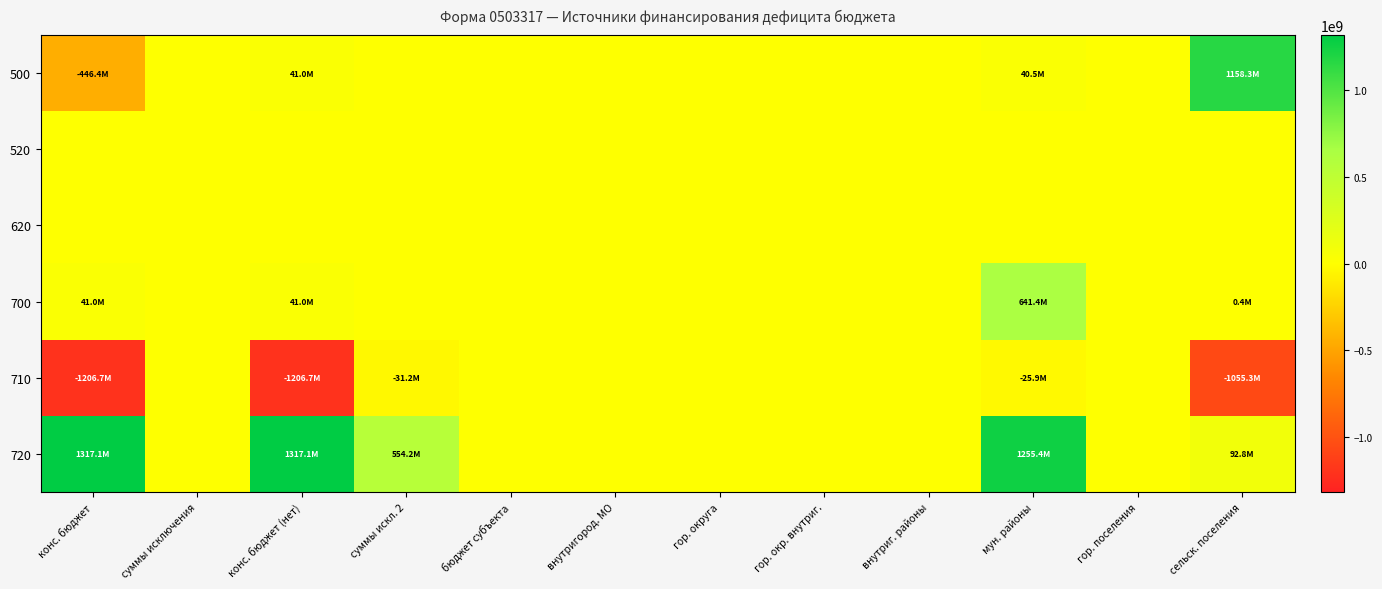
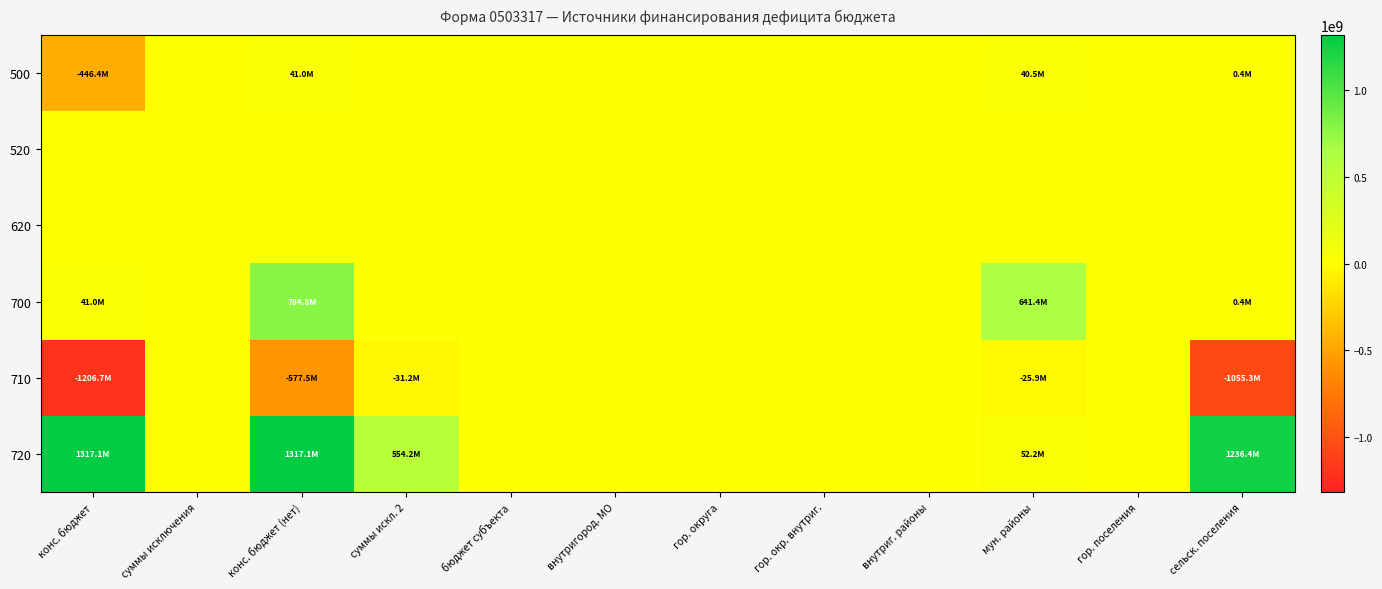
500, сельск. поселения: 1158.3M -> 0.4M
700, конс. бюджет (нет): 41.0M -> 784.8M
710, конс. бюджет (нет): -1206.7M -> -577.5M
720, мун. районы: 1255.4M -> 52.2M
720, сельск. поселения: 92.8M -> 1236.4M
